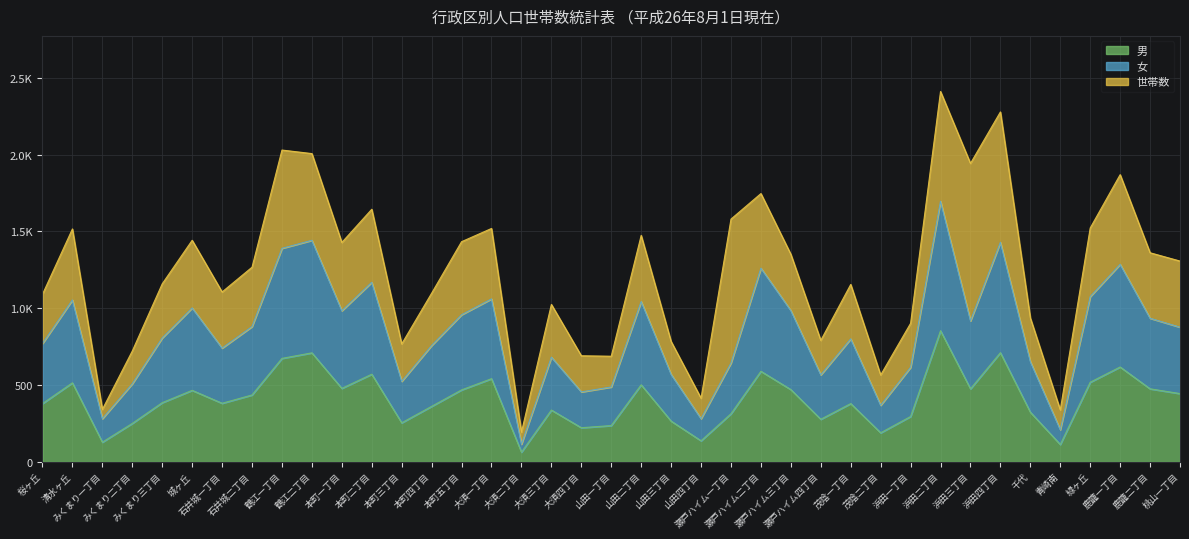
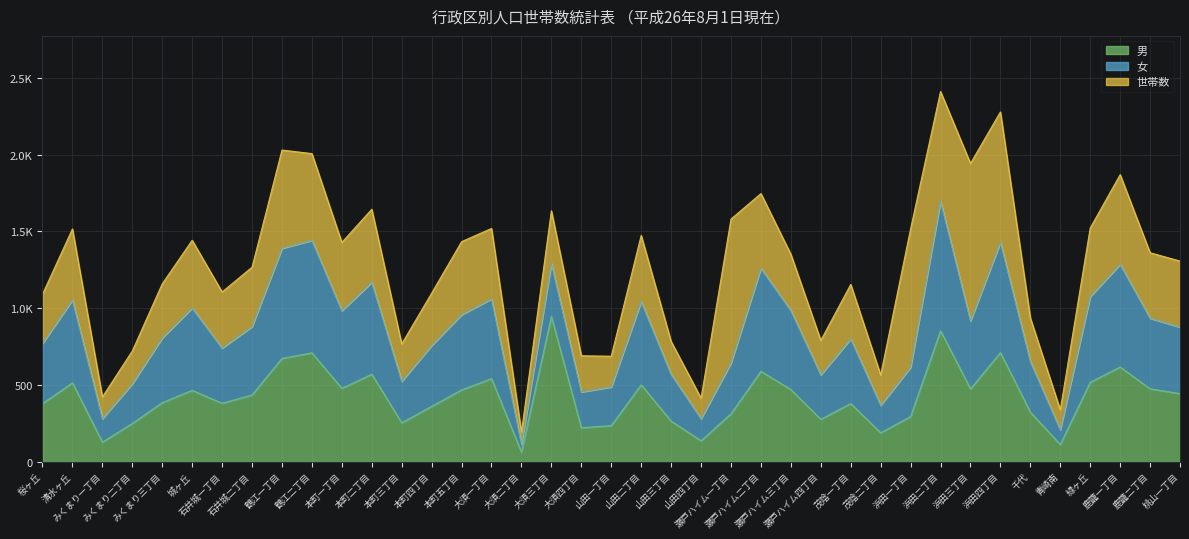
世帯数, みくまり一丁目: 60 -> 140
男, 大須三丁目: 340 -> 950
世帯数, 浜田一丁目: 290 -> 900
